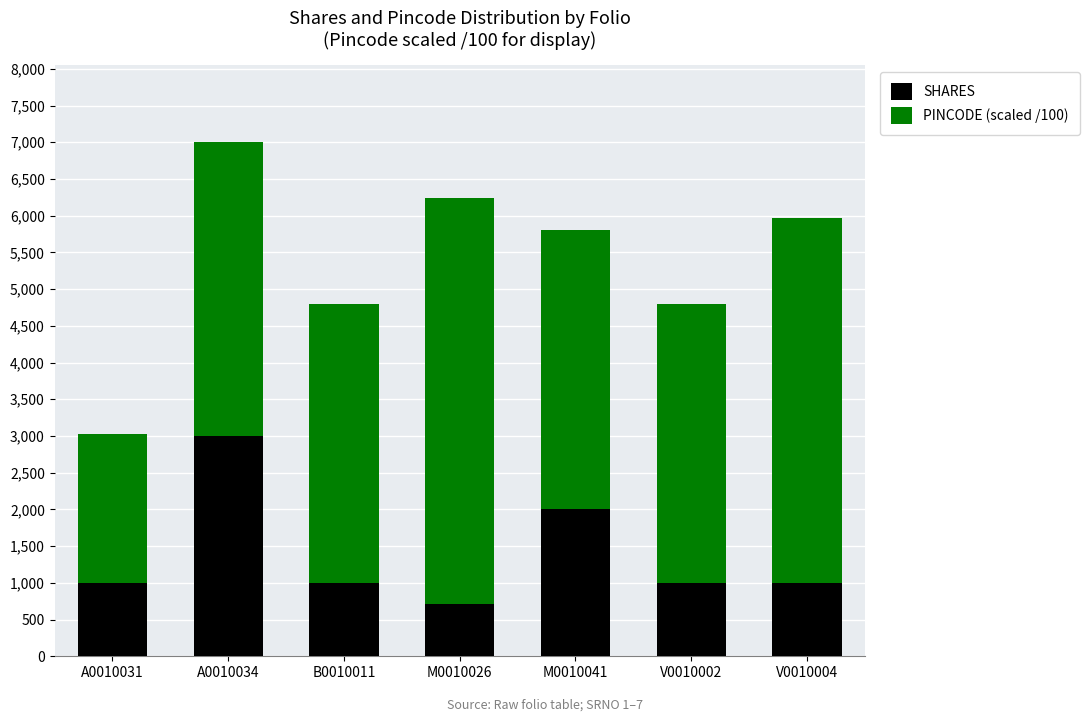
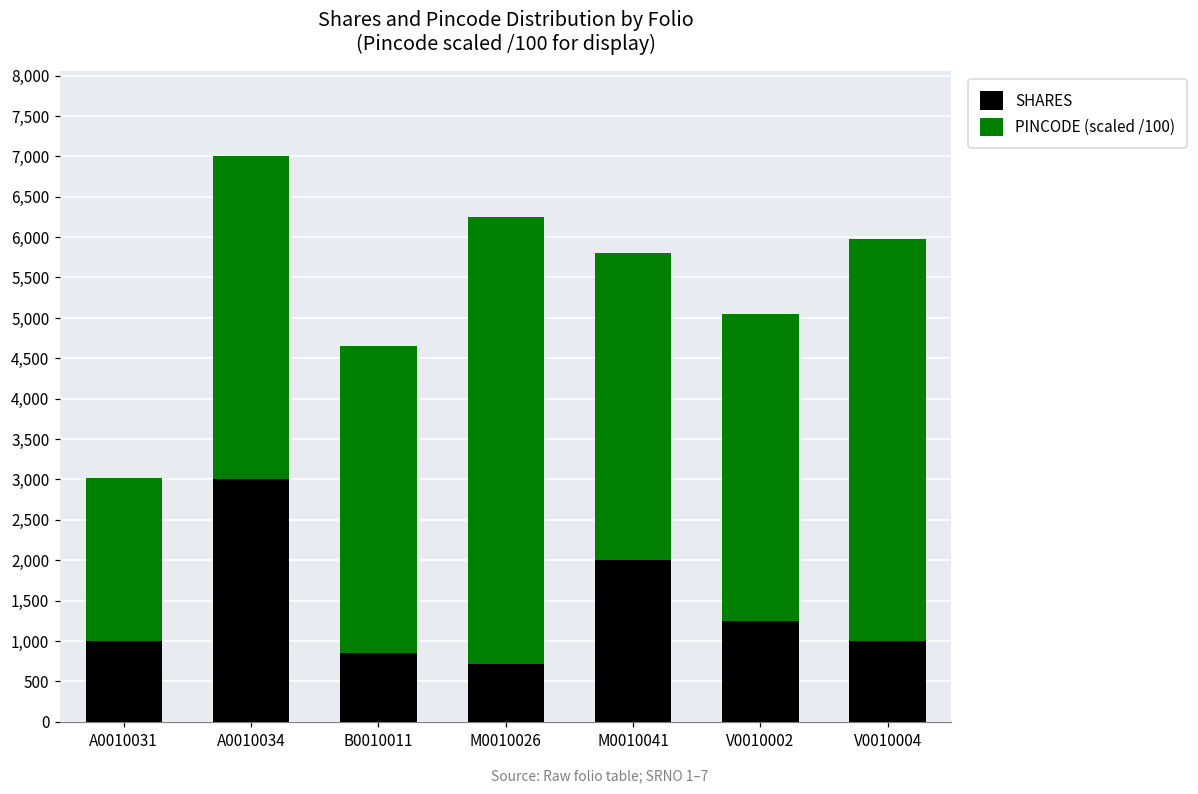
SHARES, B0010011: 1,000 -> 800
SHARES, V0010002: 1,000 -> 1,200
